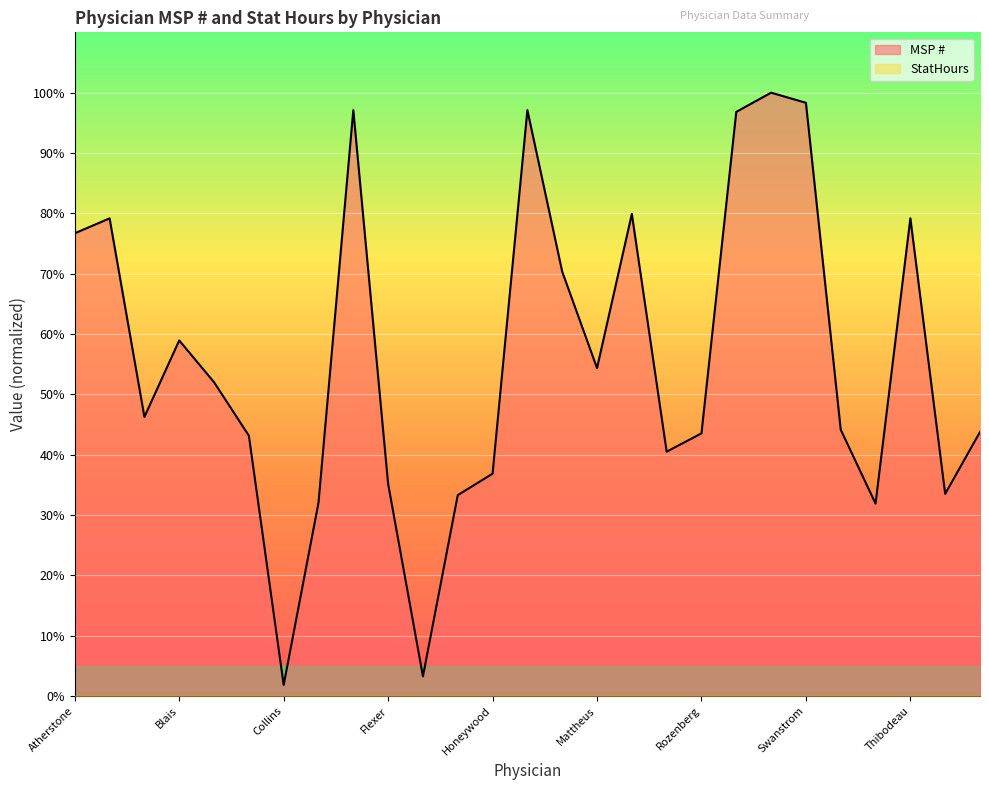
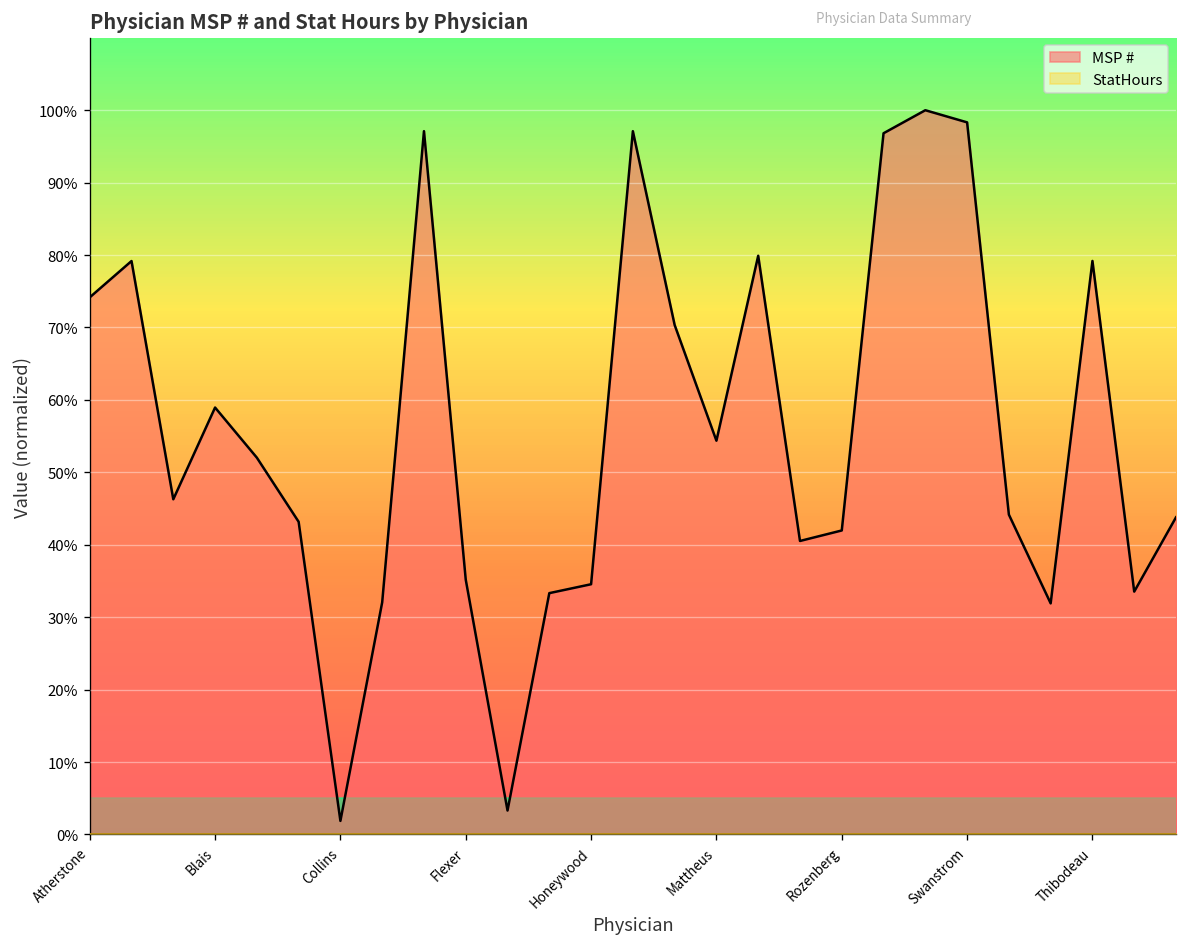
MSP #, Atherstone: 77% -> 74%
MSP #, Honeywood: 37% -> 35%
MSP #, Rozenberg: 44% -> 42%
